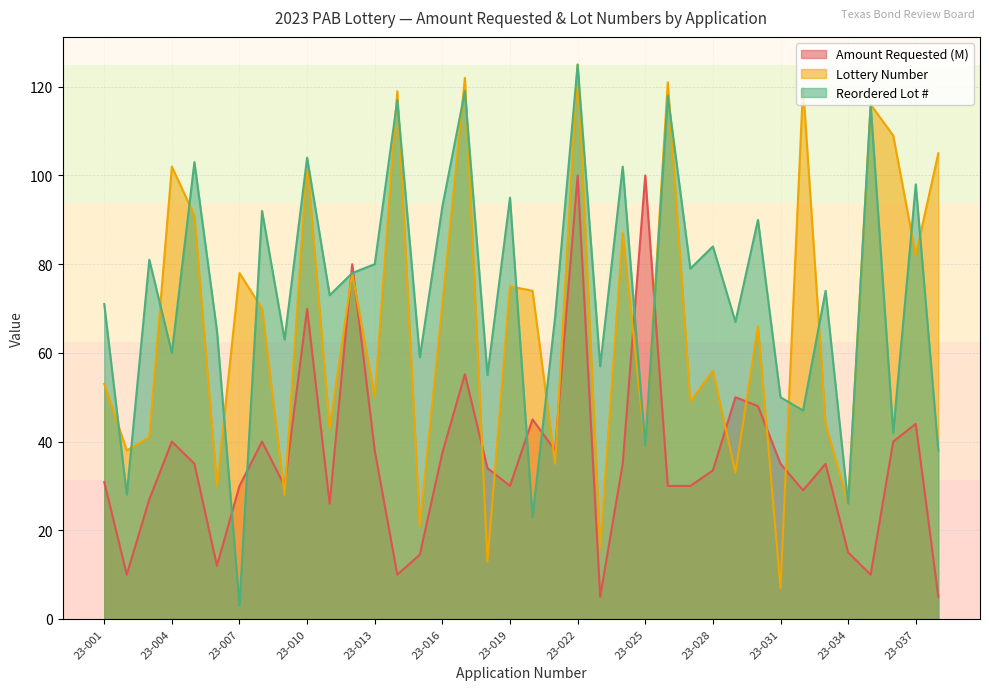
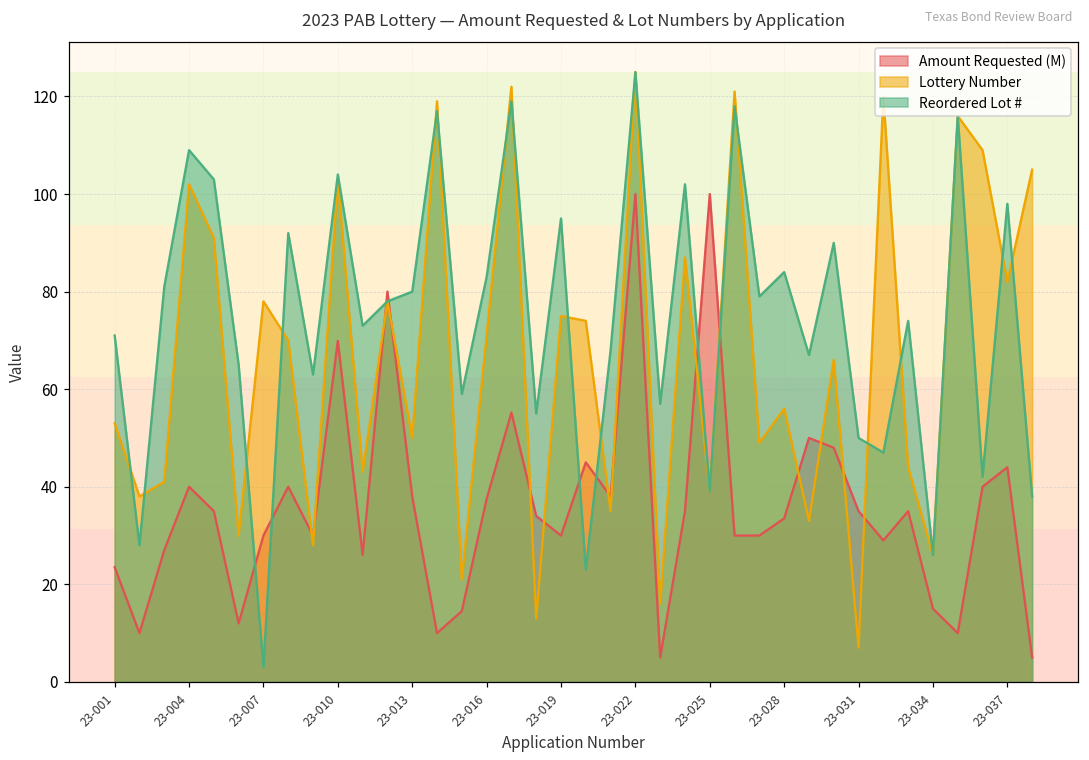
Amount Requested (M), 23-001: 31 -> 24
Reordered Lot #, 23-004: 60 -> 109
Reordered Lot #, 23-016: 93 -> 83
